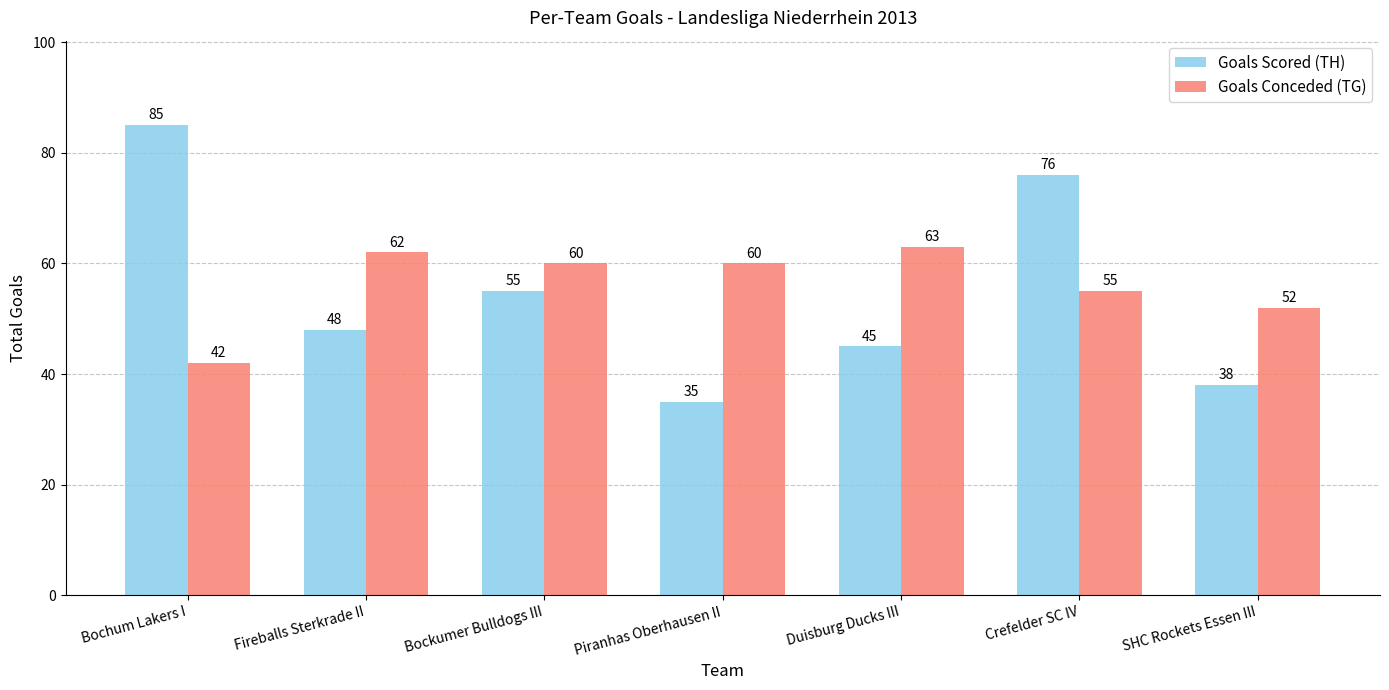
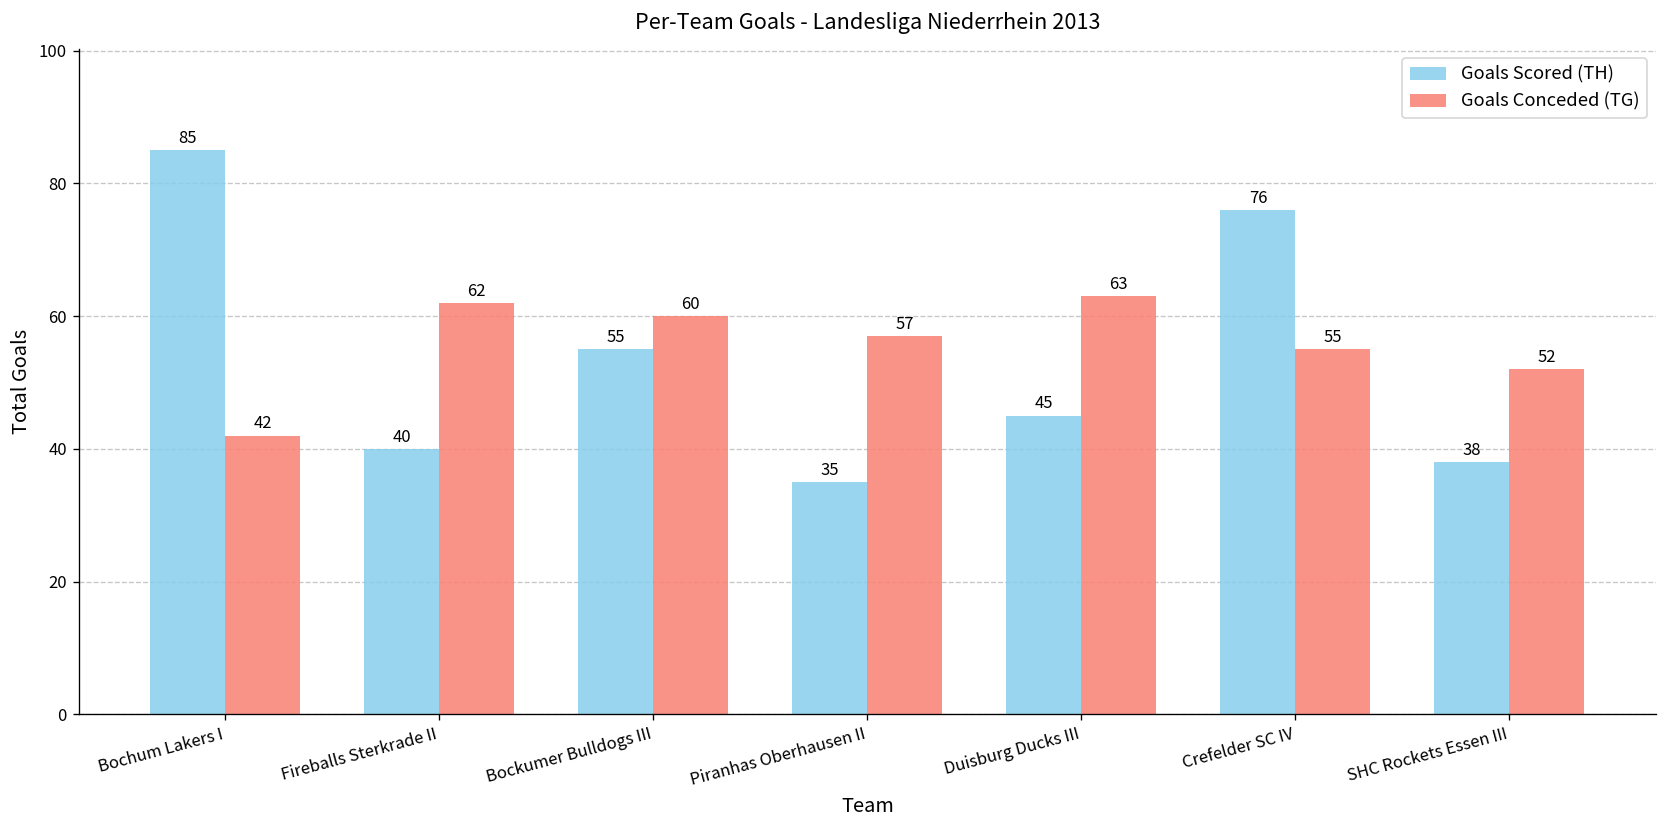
Goals Scored (TH), Fireballs Sterkrade II: 48 -> 40
Goals Conceded (TG), Piranhas Oberhausen II: 60 -> 57
